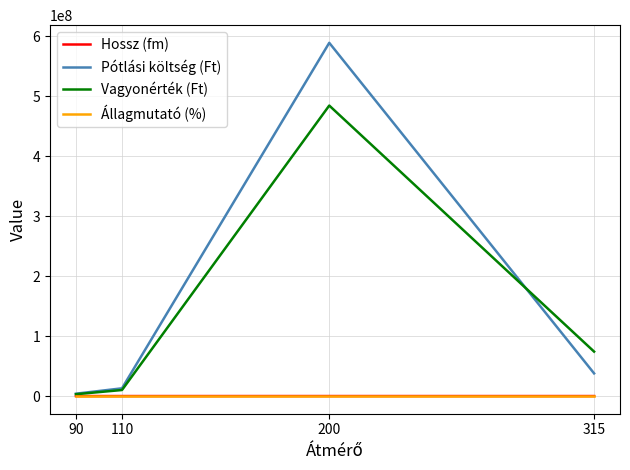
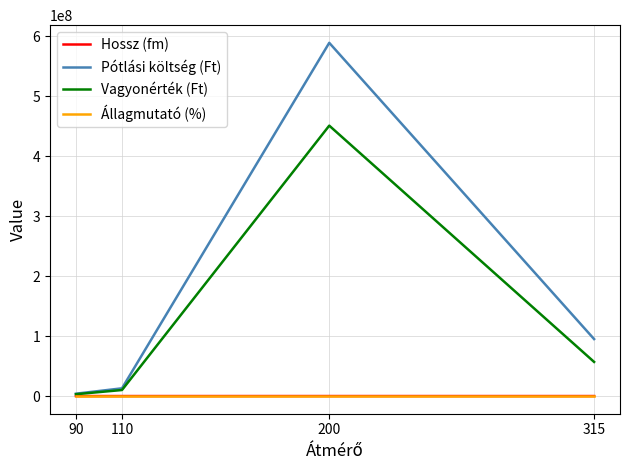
Vagyonérték (Ft), 200: 480000000 -> 450000000
Pótlási költség (Ft), 315: 40000000 -> 100000000
Vagyonérték (Ft), 315: 70000000 -> 60000000
